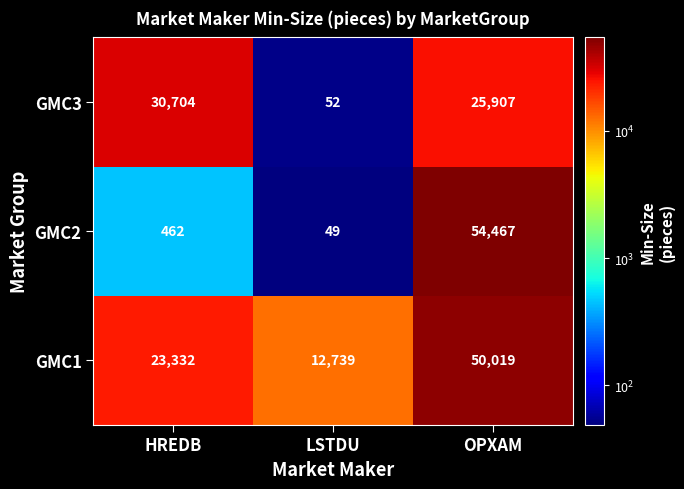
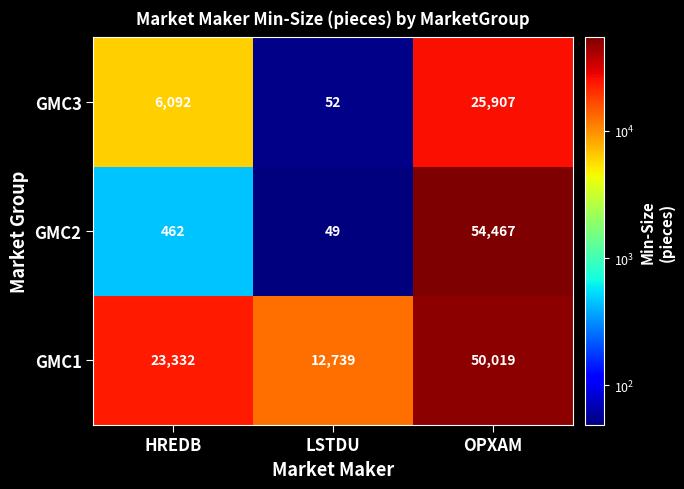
GMC3, HREDB: 30,704 -> 6,092
